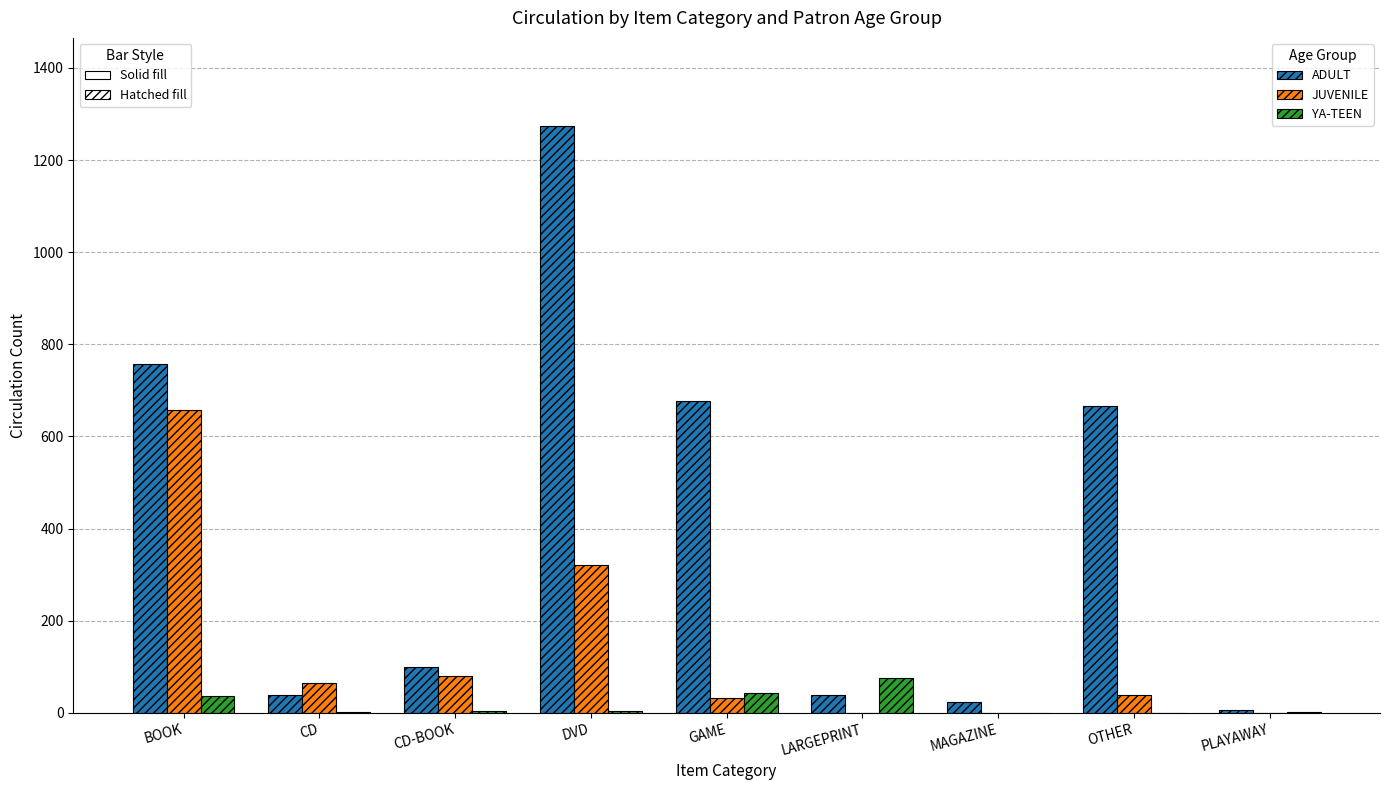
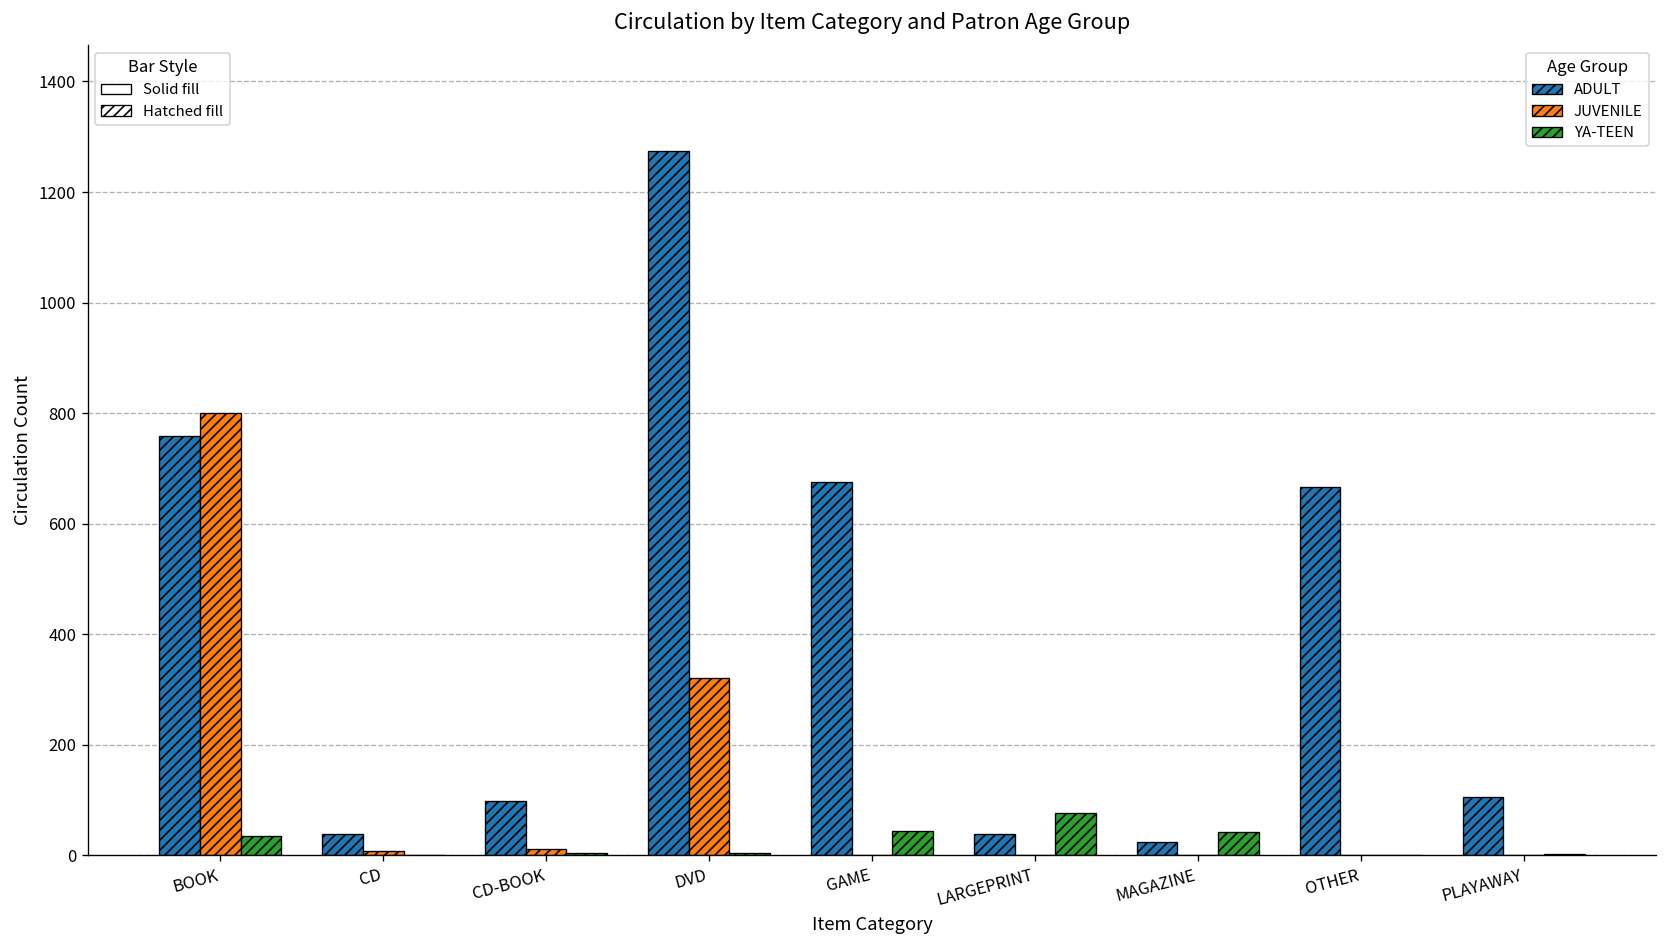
JUVENILE, BOOK: 660 -> 800
JUVENILE, CD: 70 -> 10
JUVENILE, CD-BOOK: 80 -> 10
JUVENILE, GAME: 30 -> 0
YA-TEEN, MAGAZINE: 0 -> 40
JUVENILE, OTHER: 40 -> 0
ADULT, PLAYAWAY: 10 -> 110
